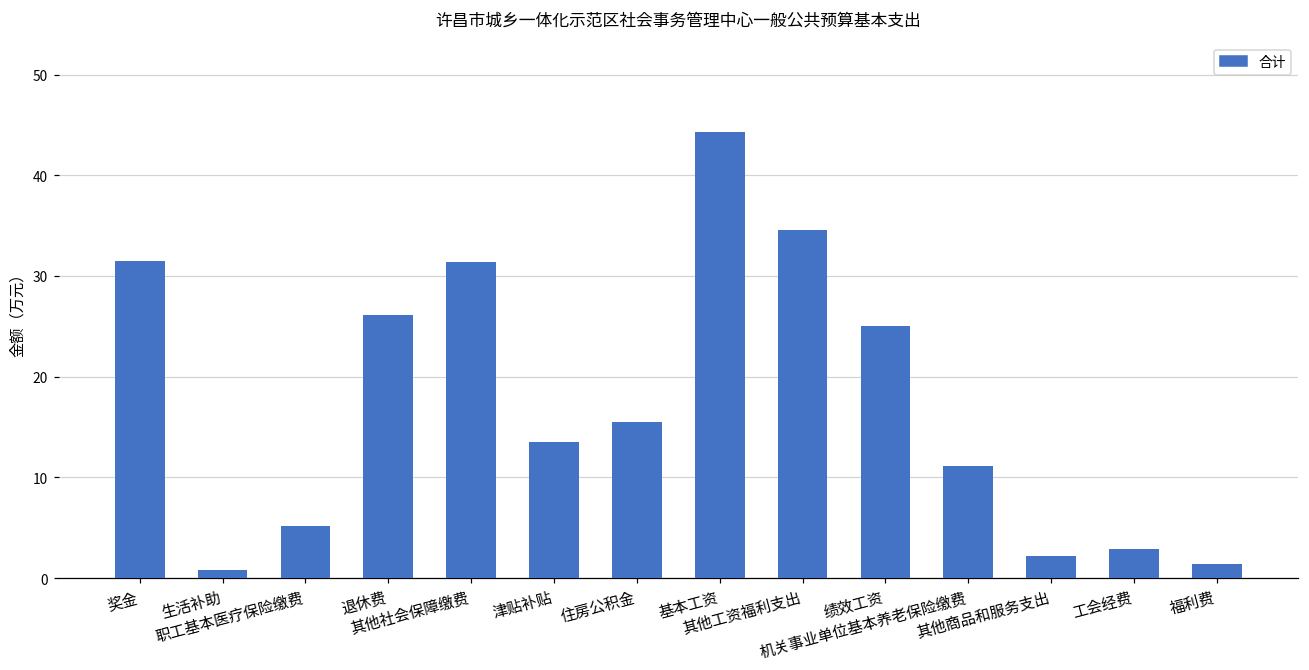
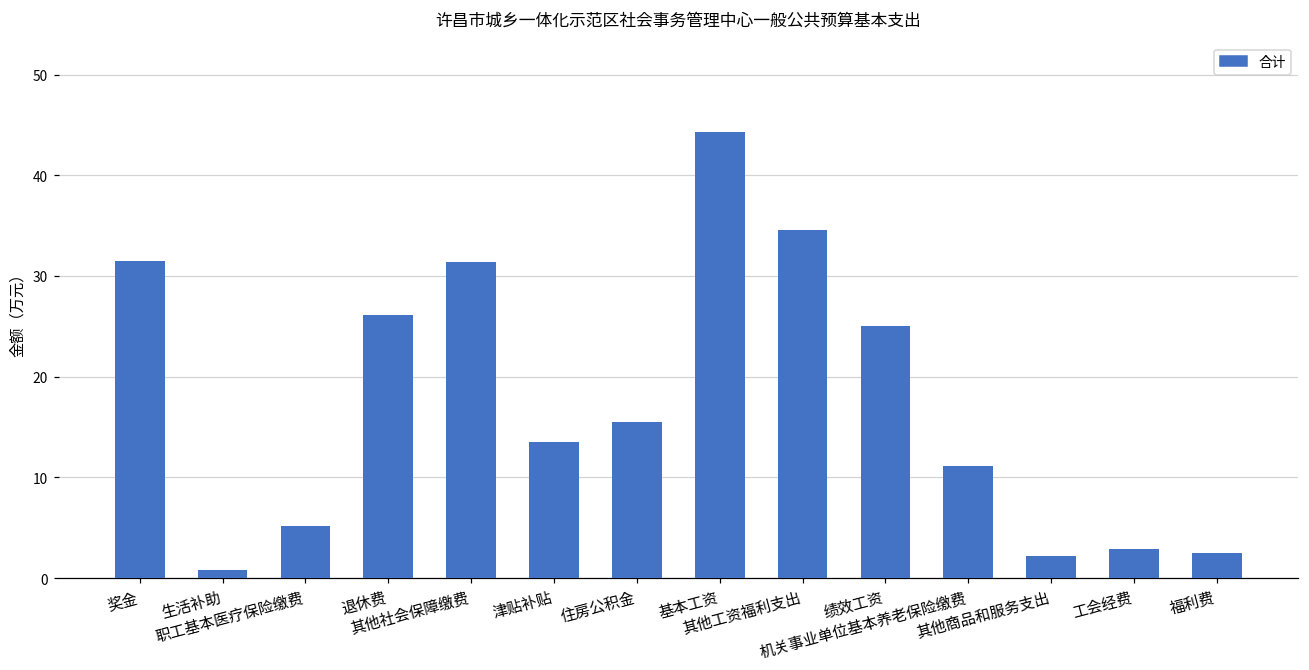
福利费: 1 -> 3
